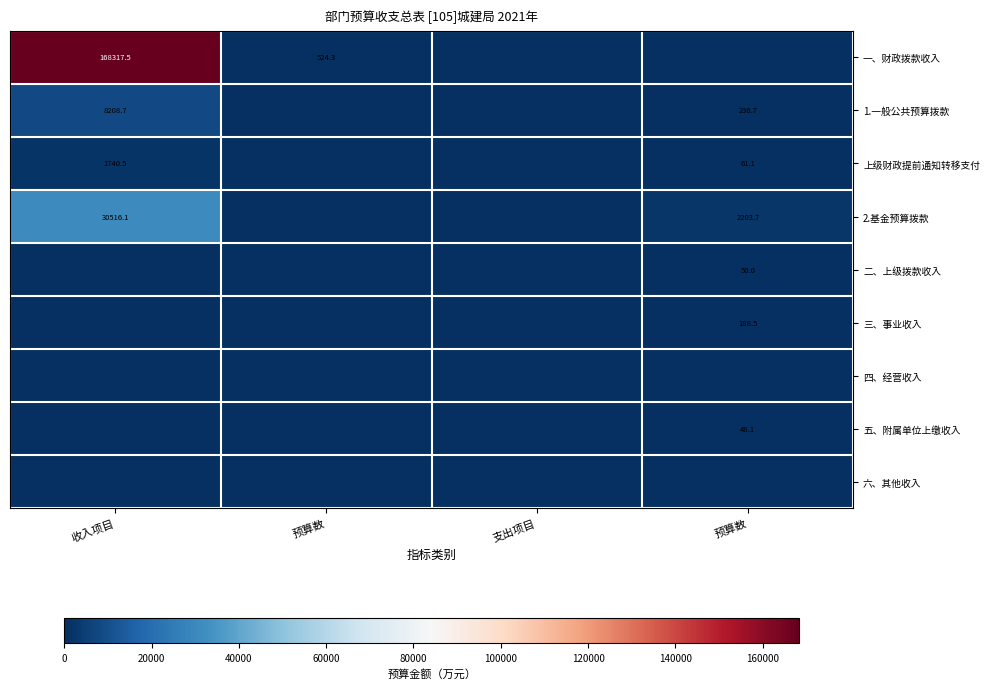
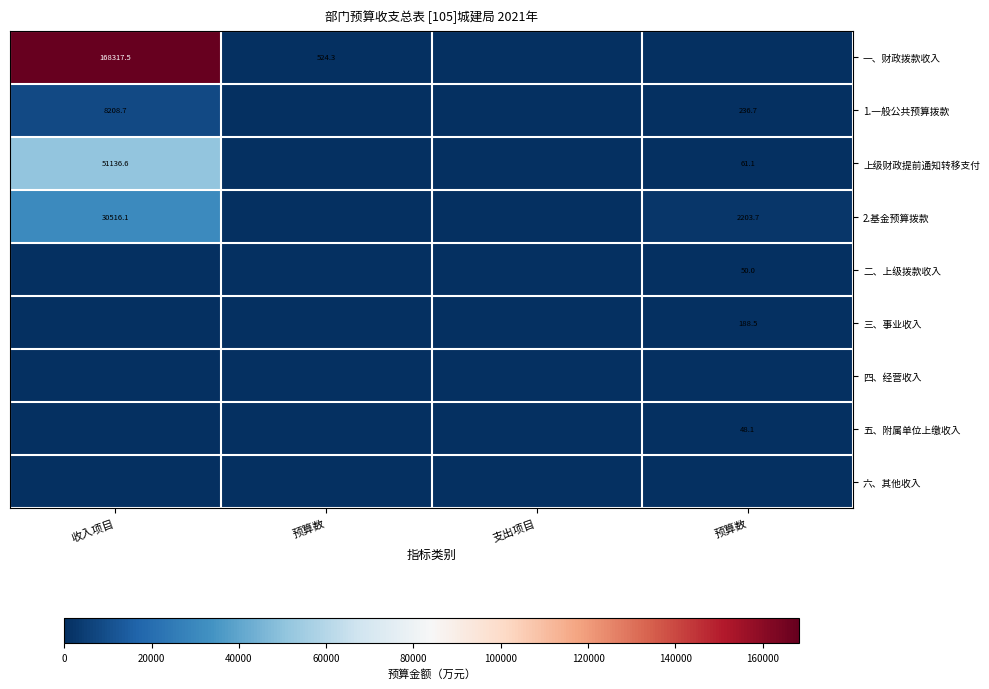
上级财政提前通知转移支付, 收入项目: 1740.5 -> 51136.6
